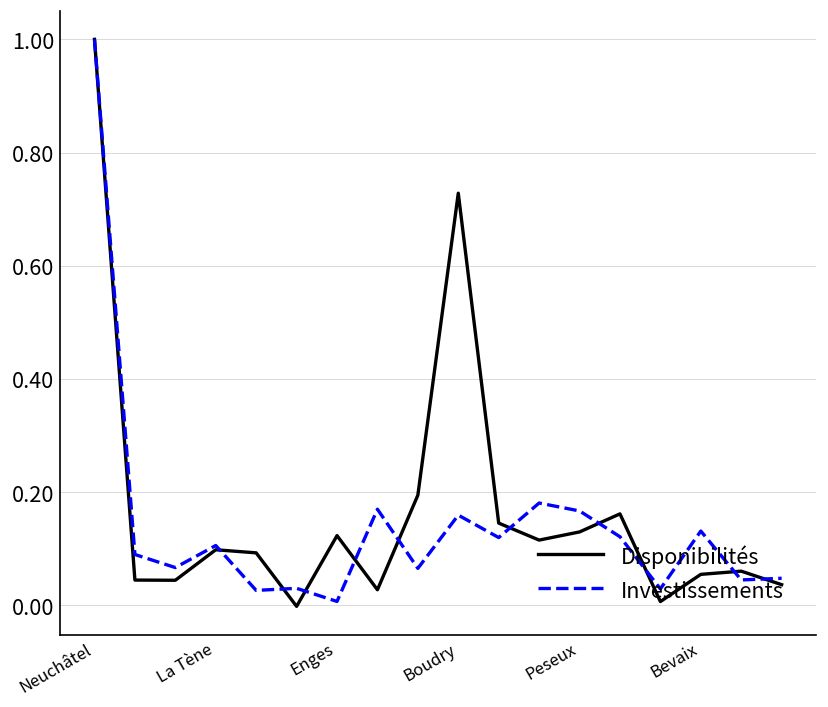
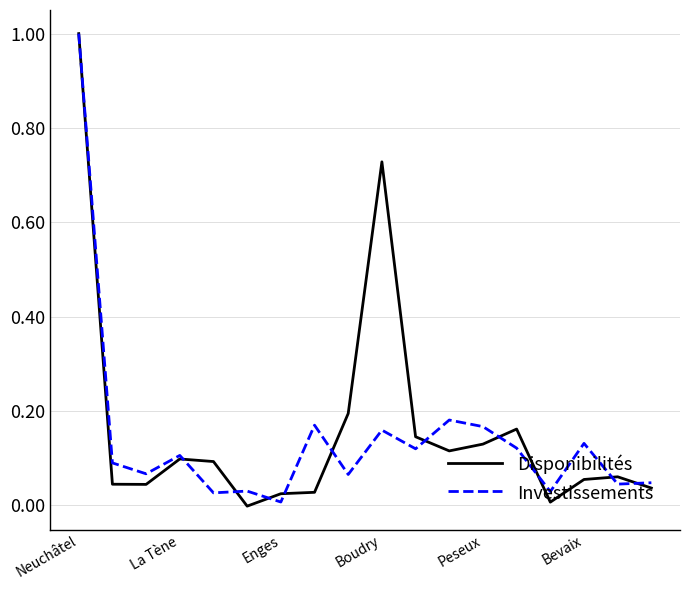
Disponibilités, Enges: 0.12 -> 0.02
